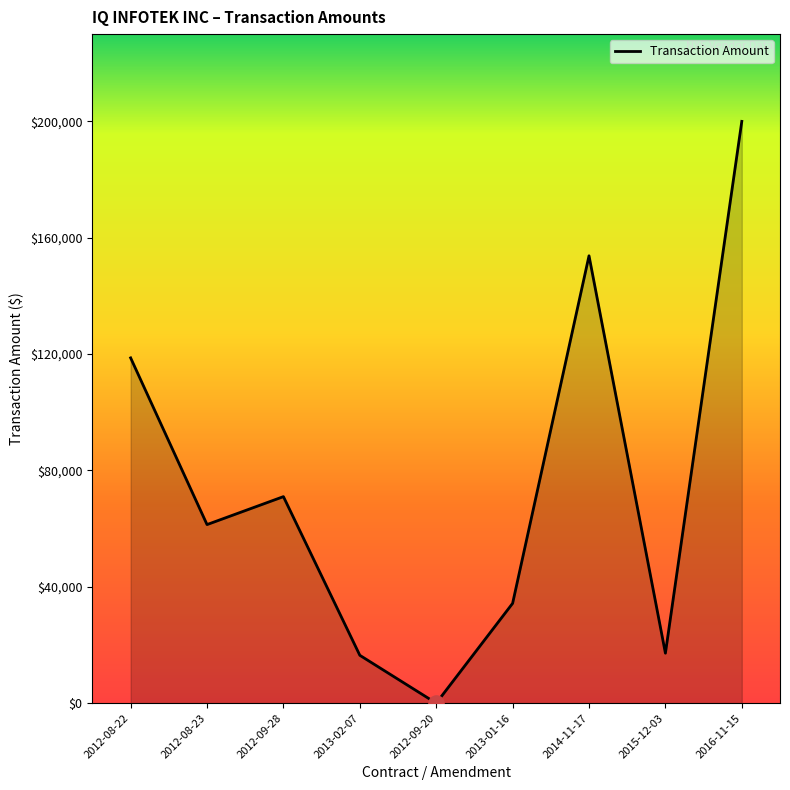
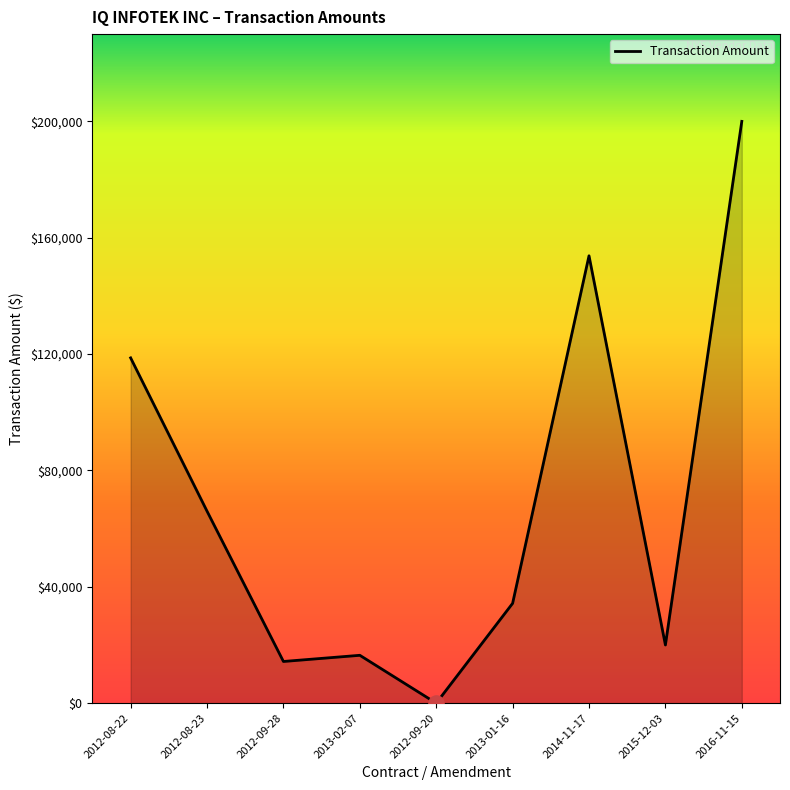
Transaction Amount, 2012-08-23: $61,000 -> $66,000
Transaction Amount, 2012-09-28: $71,000 -> $14,000
Transaction Amount, 2015-12-03: $17,000 -> $20,000
